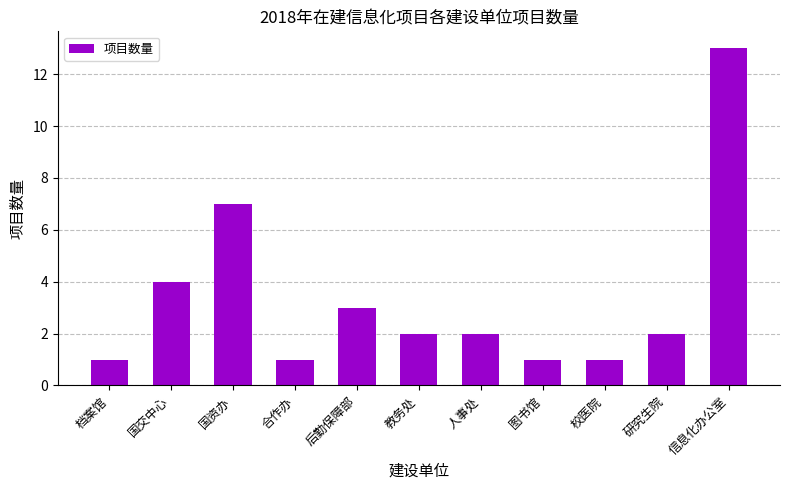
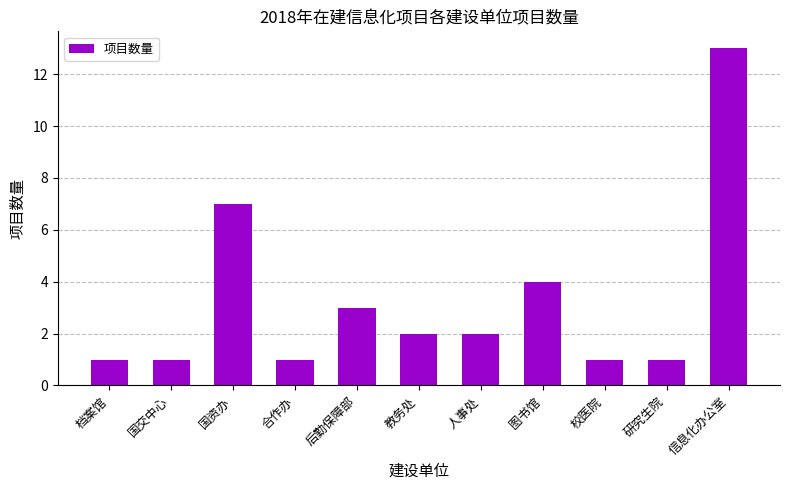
国交中心: 4 -> 1
图书馆: 1 -> 4
研究生院: 2 -> 1
